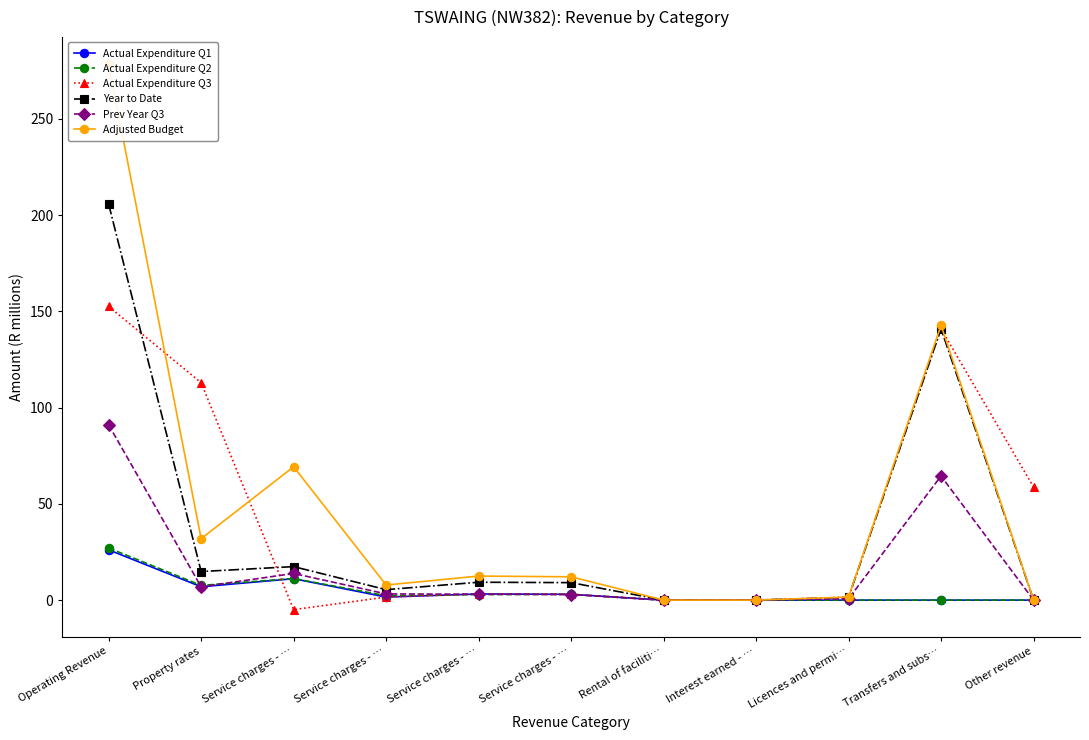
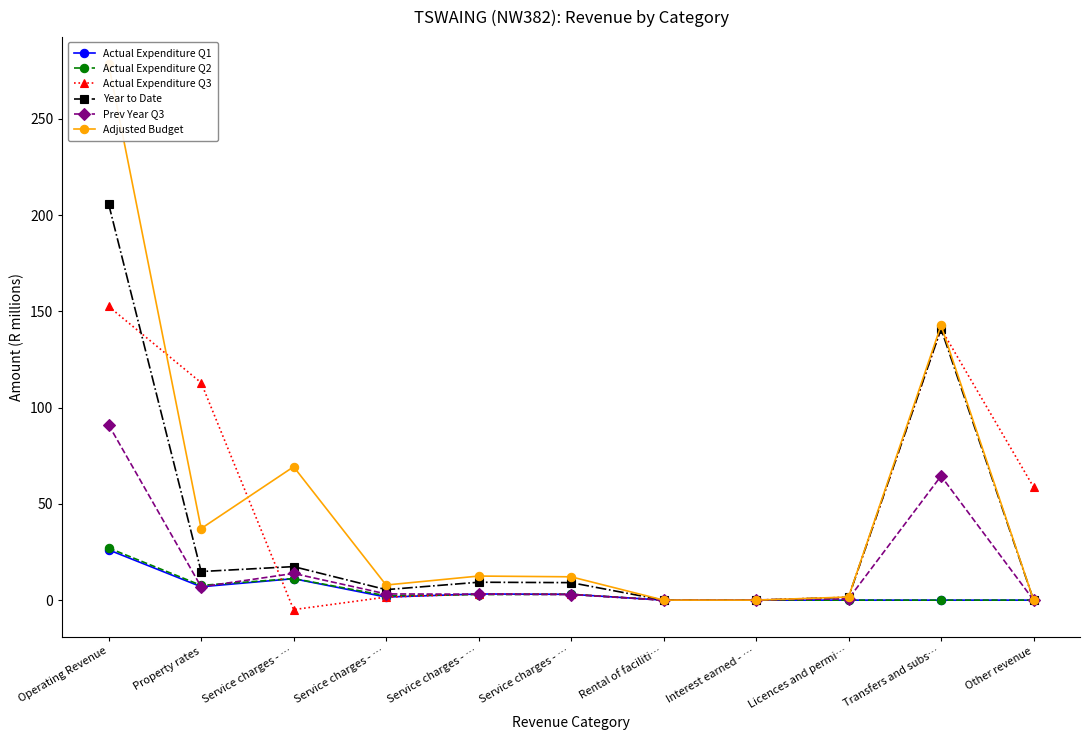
Adjusted Budget, Property rates: 32 -> 37
